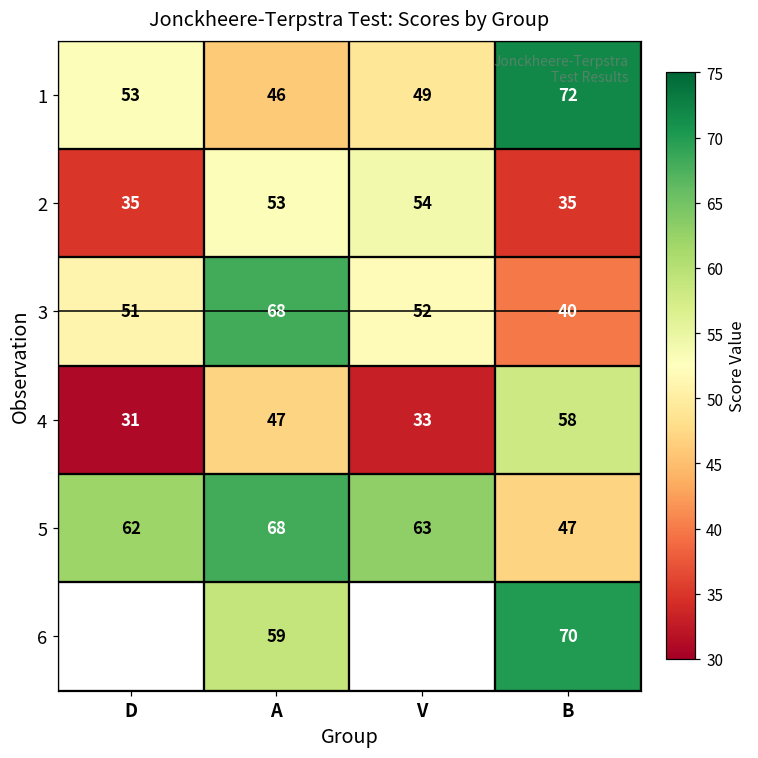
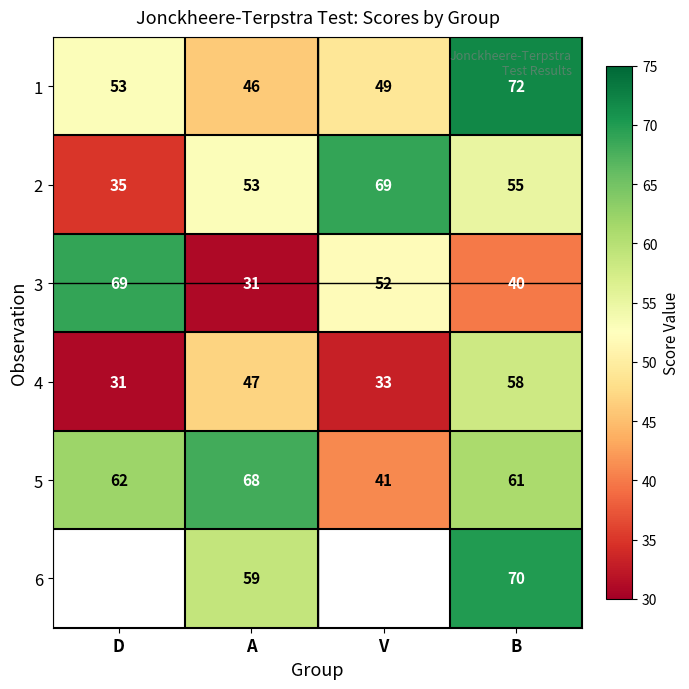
2, V: 54 -> 69
2, B: 35 -> 55
3, D: 51 -> 69
3, A: 68 -> 31
5, V: 63 -> 41
5, B: 47 -> 61
